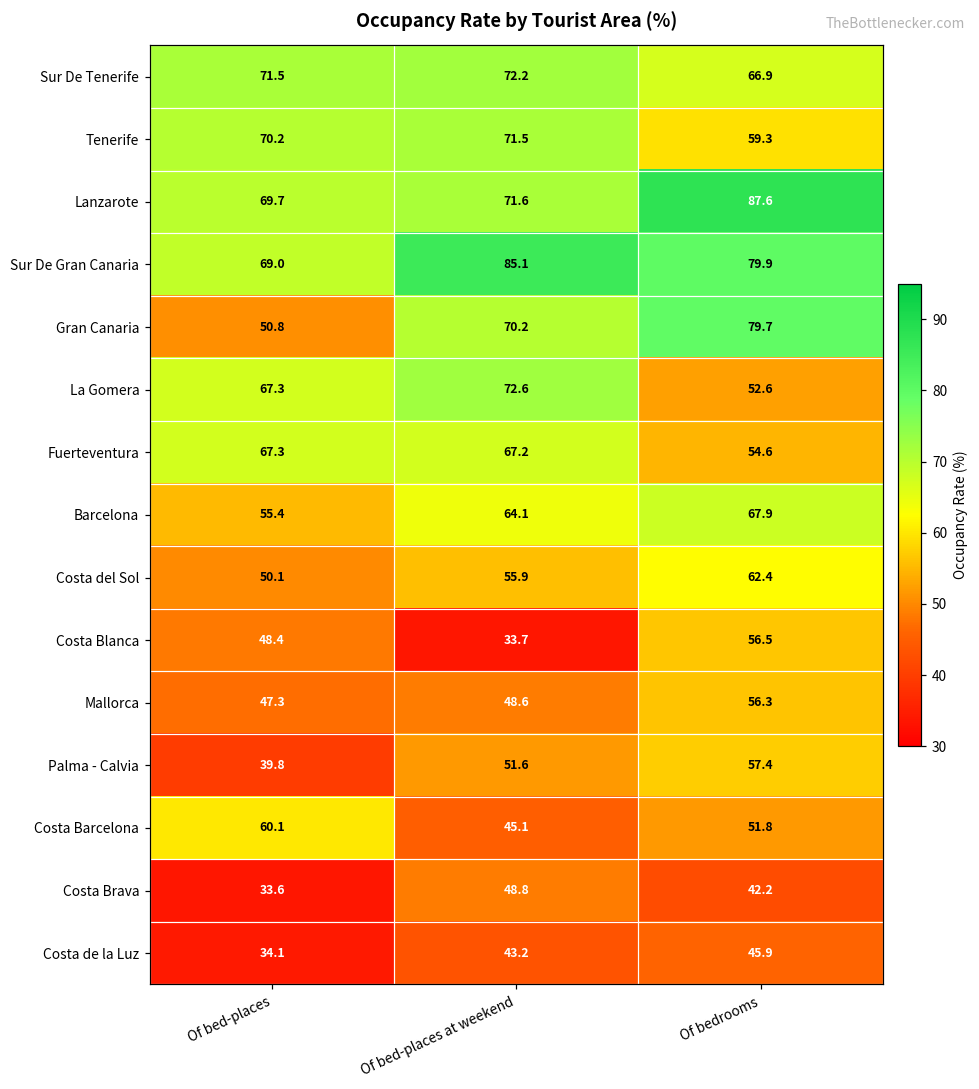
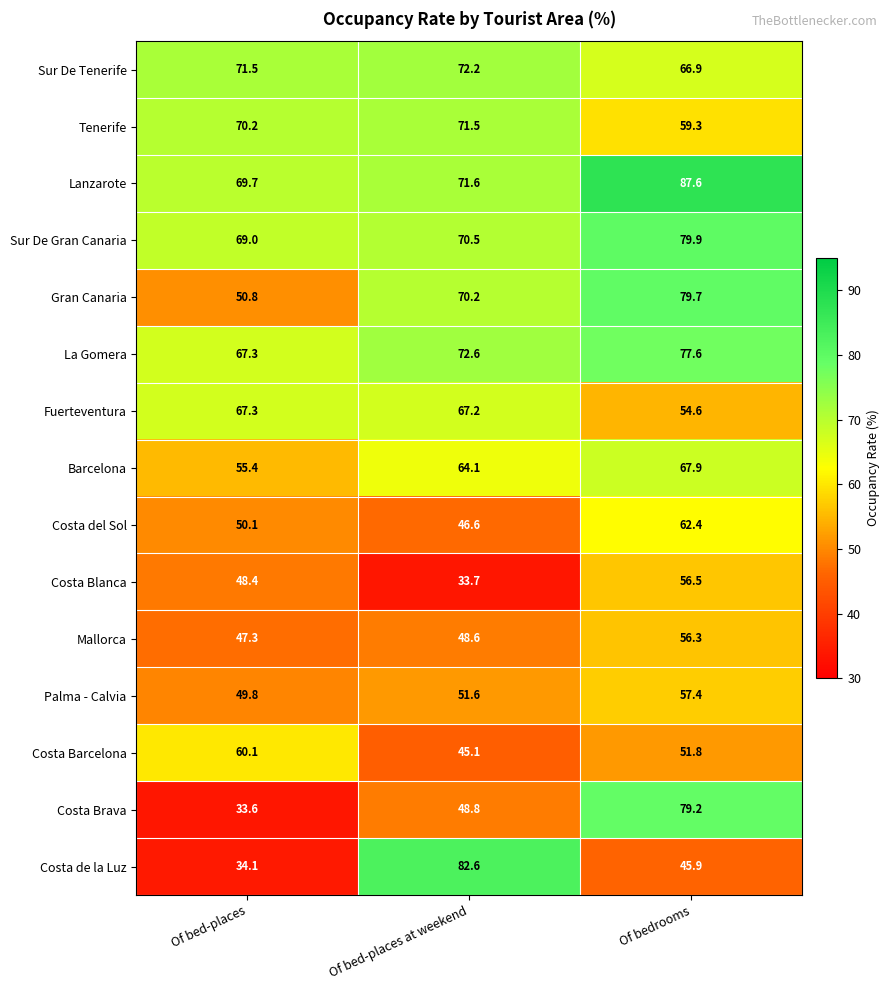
Sur De Gran Canaria, Of bed-places at weekend: 85.1 -> 70.5
La Gomera, Of bedrooms: 52.6 -> 77.6
Costa del Sol, Of bed-places at weekend: 55.9 -> 46.6
Palma - Calvia, Of bed-places: 39.8 -> 49.8
Costa Brava, Of bedrooms: 42.2 -> 79.2
Costa de la Luz, Of bed-places at weekend: 43.2 -> 82.6
